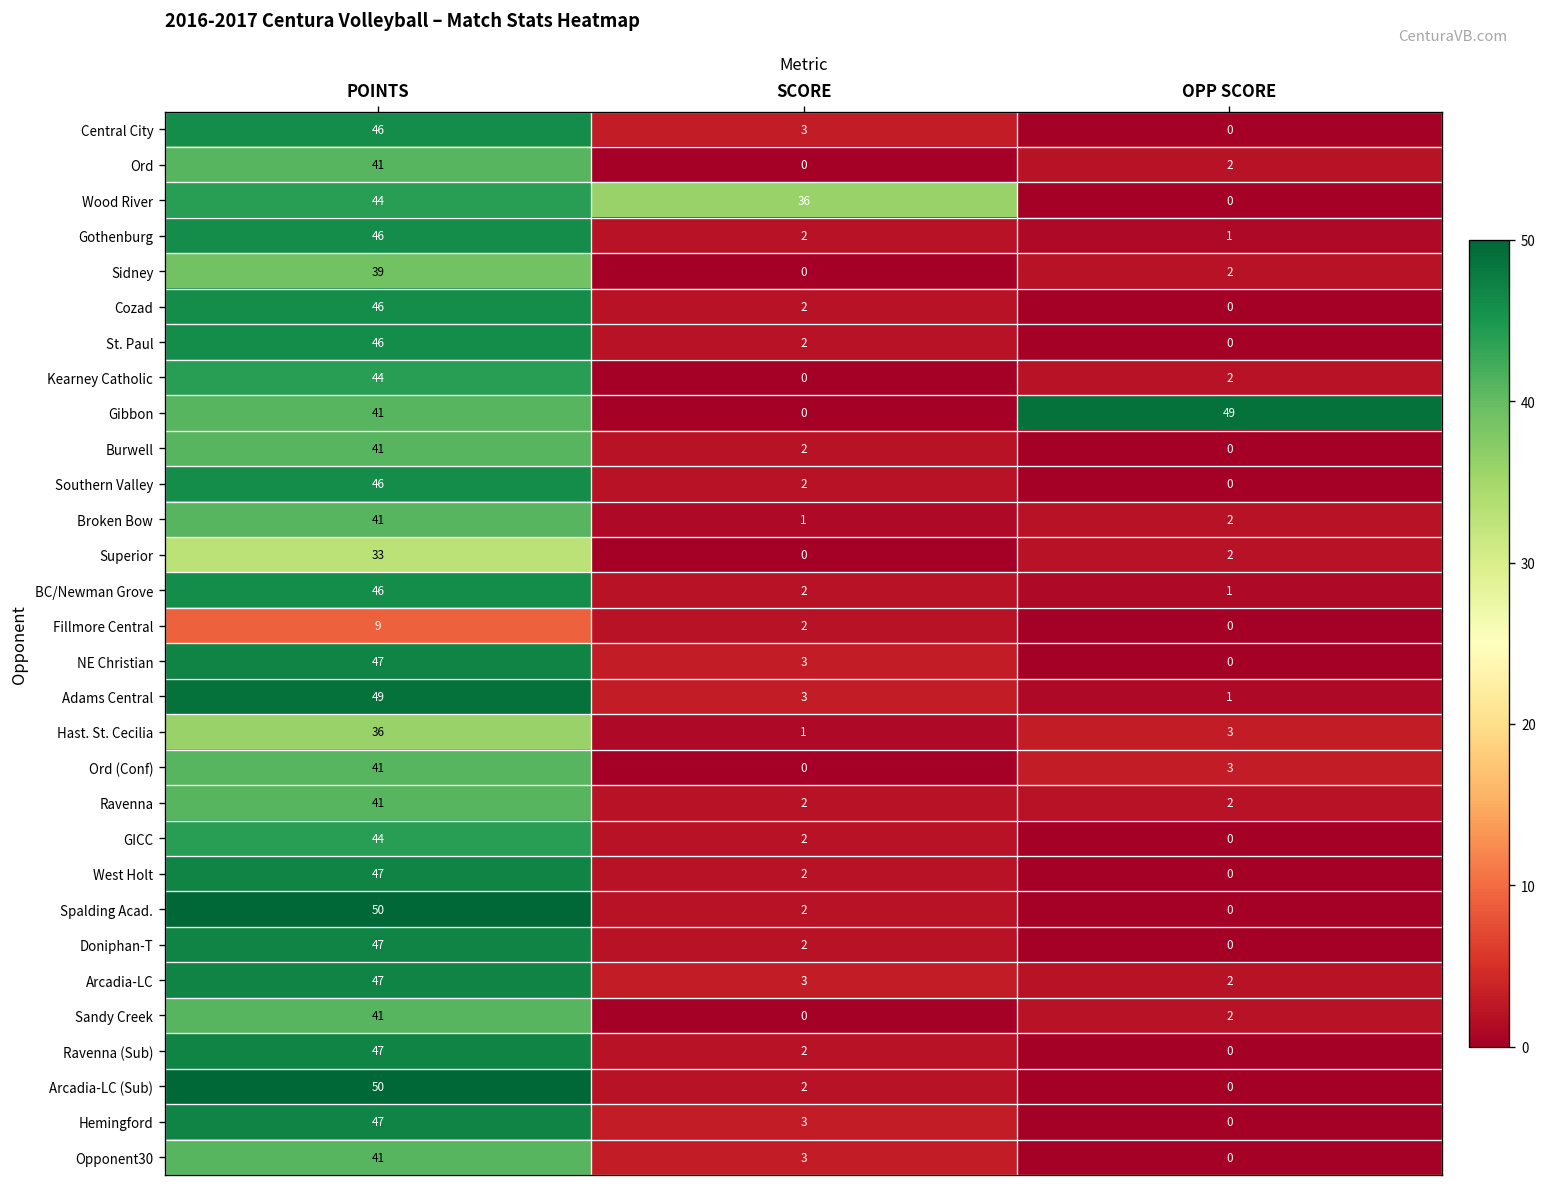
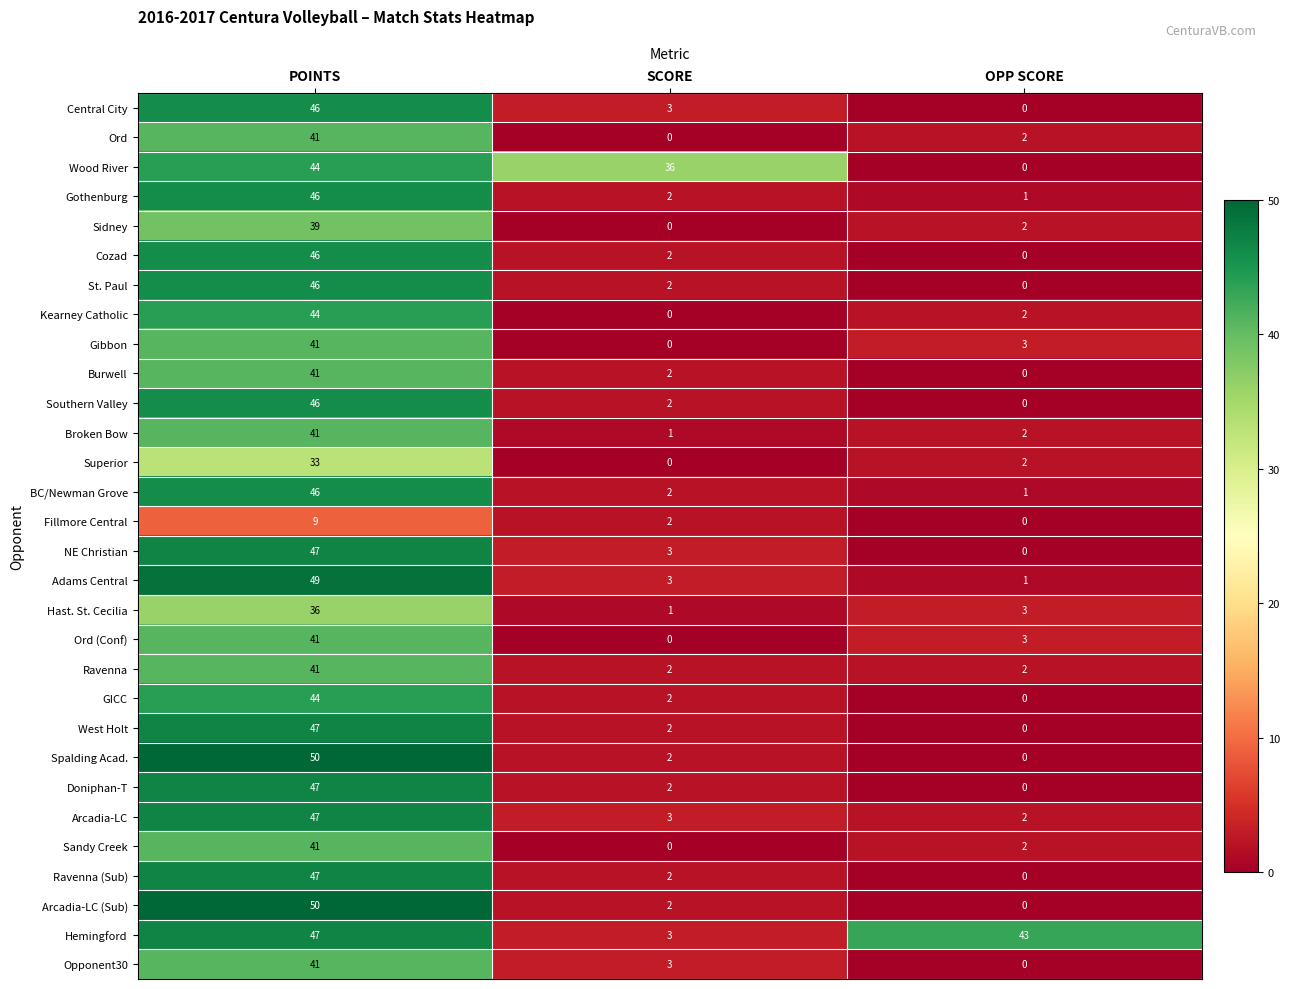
Gibbon, OPP SCORE: 49 -> 3
Hemingford, OPP SCORE: 0 -> 43
